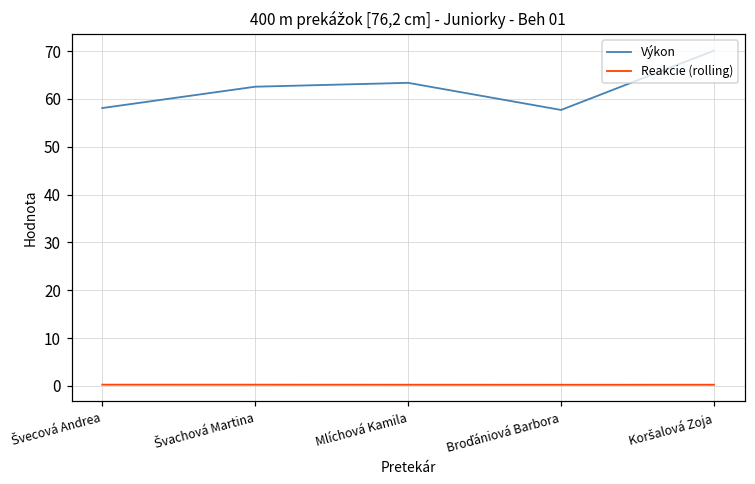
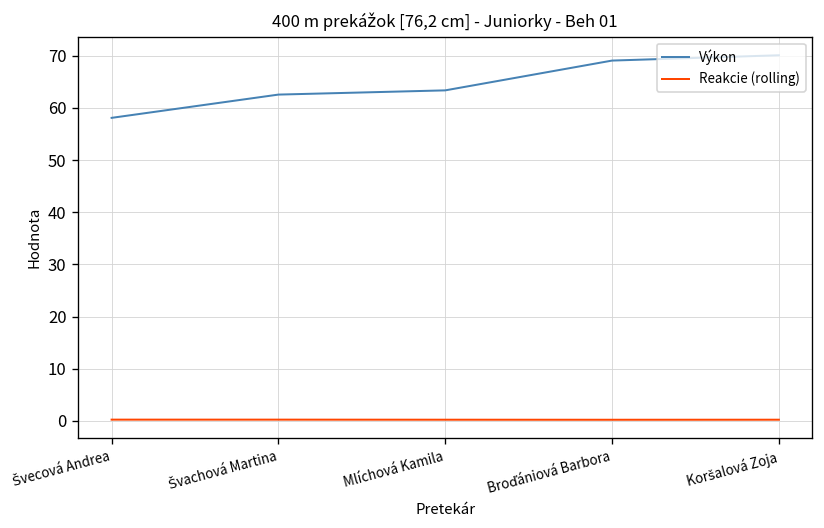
Výkon, Broďániová Barbora: 58 -> 69
